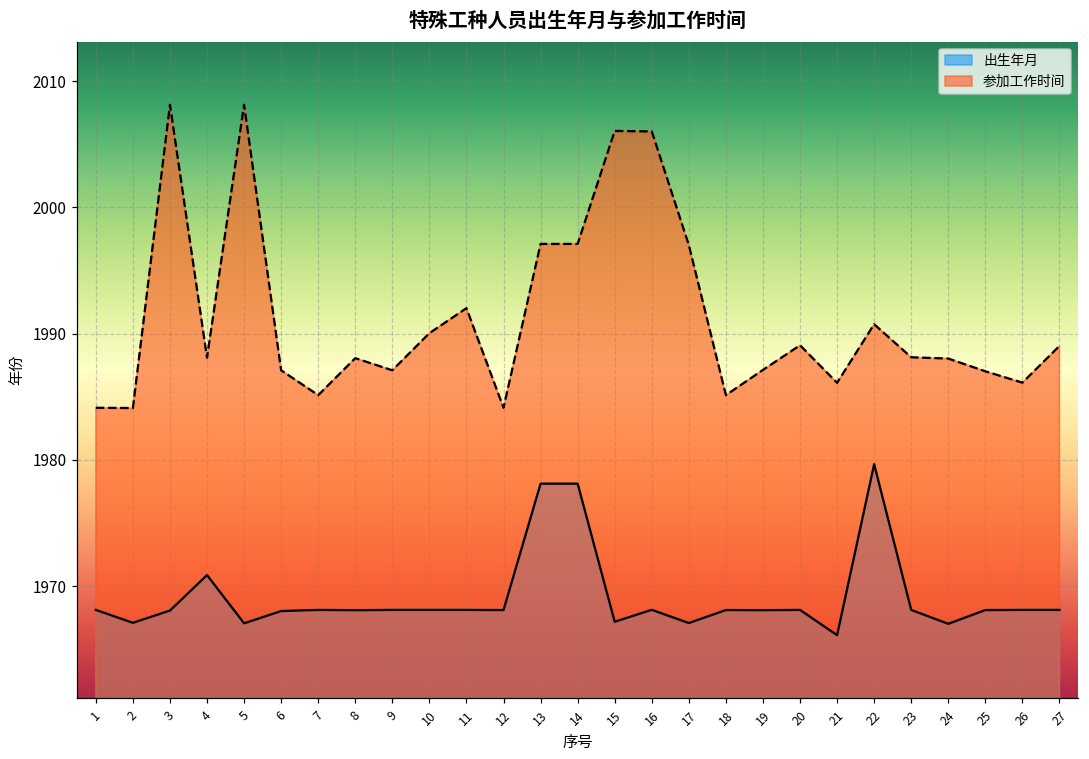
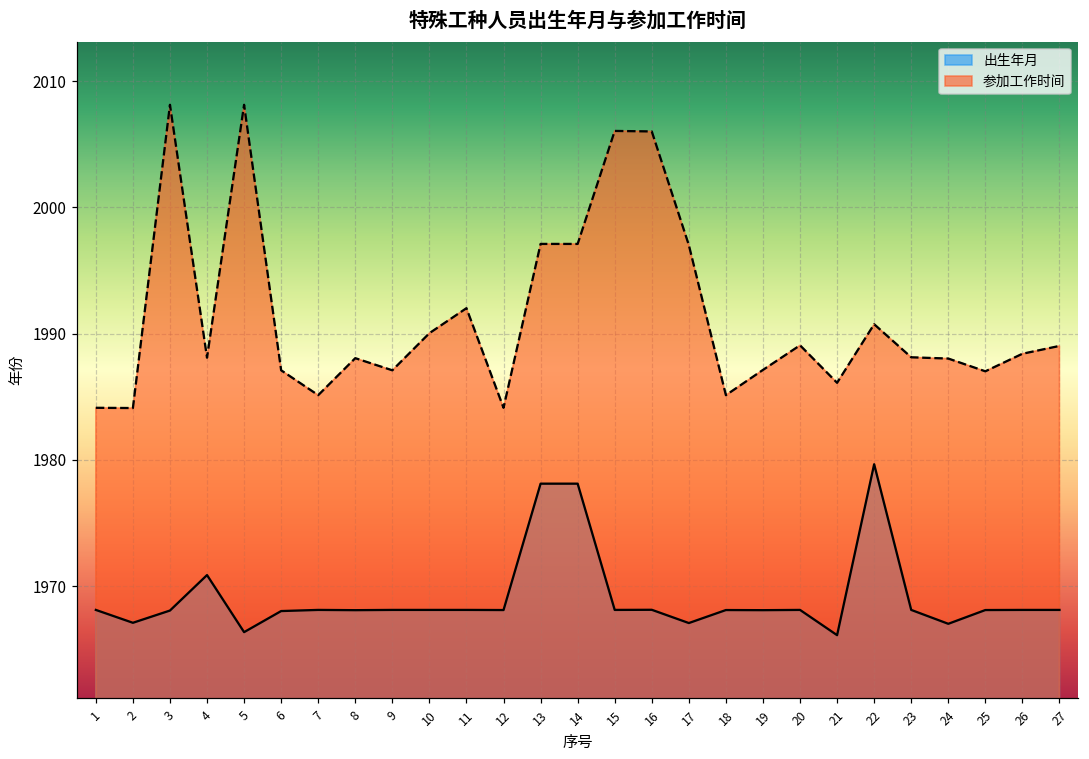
出生年月, 5: 1967.1 -> 1966.4
出生年月, 15: 1967.2 -> 1968.1
参加工作时间, 26: 1986.1 -> 1988.4
